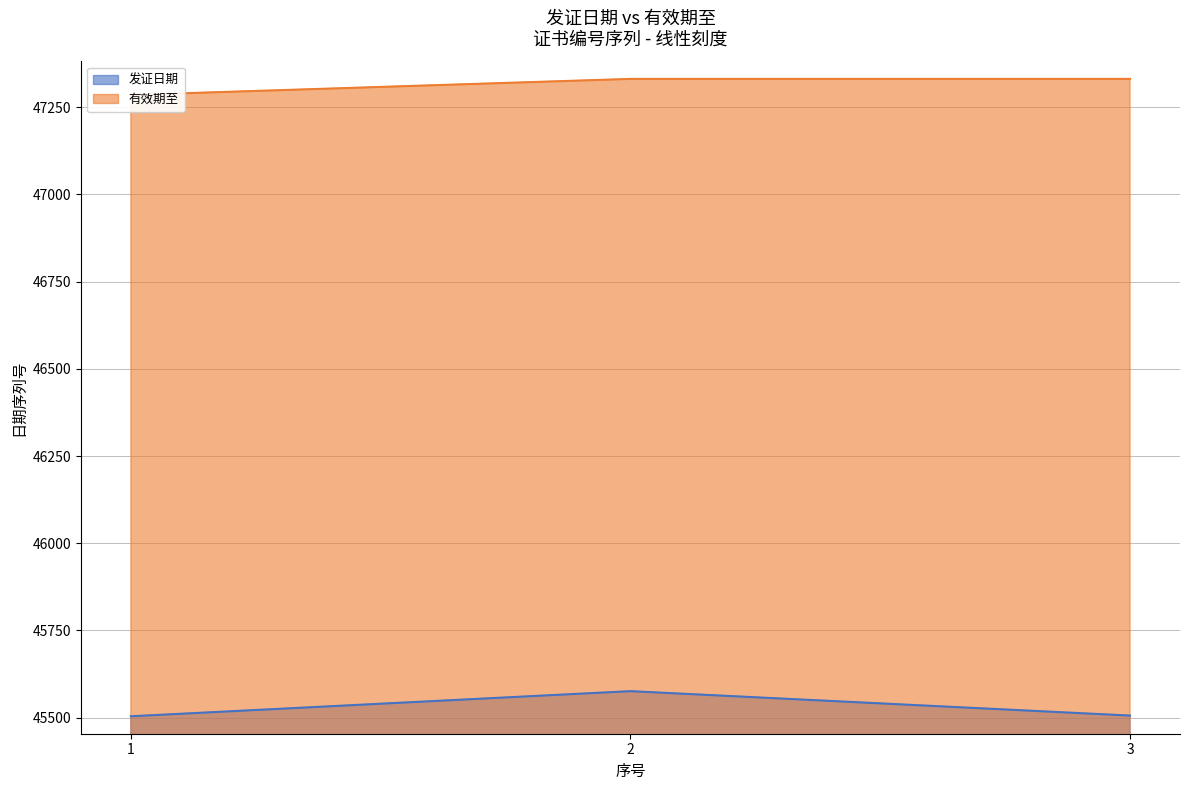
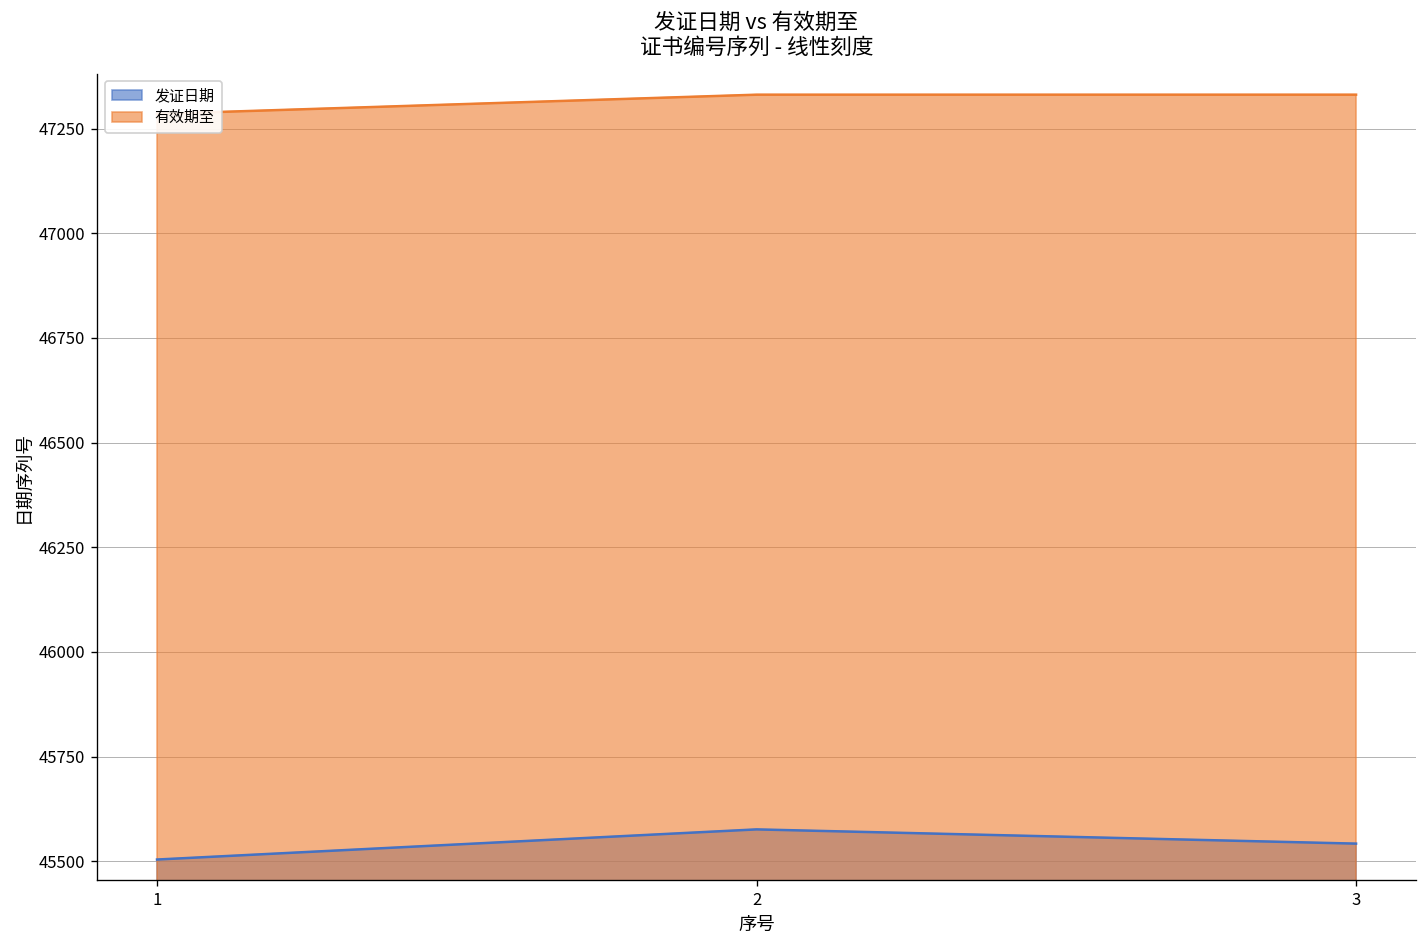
发证日期, 3: 45510 -> 45540
